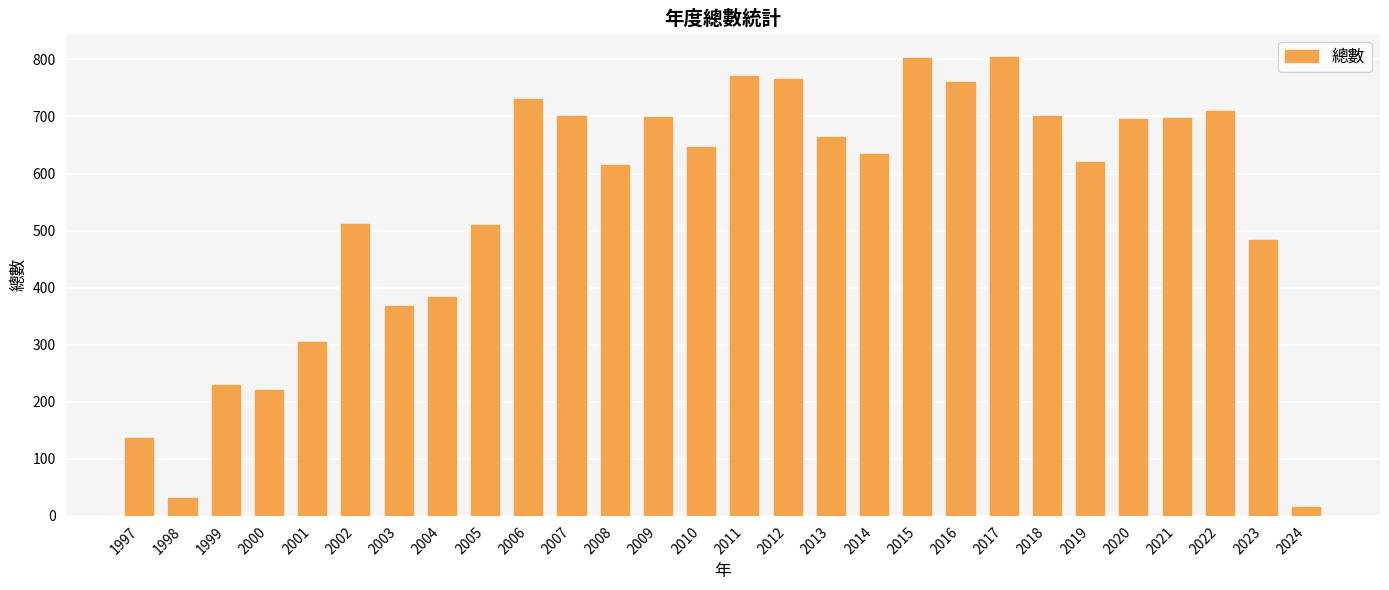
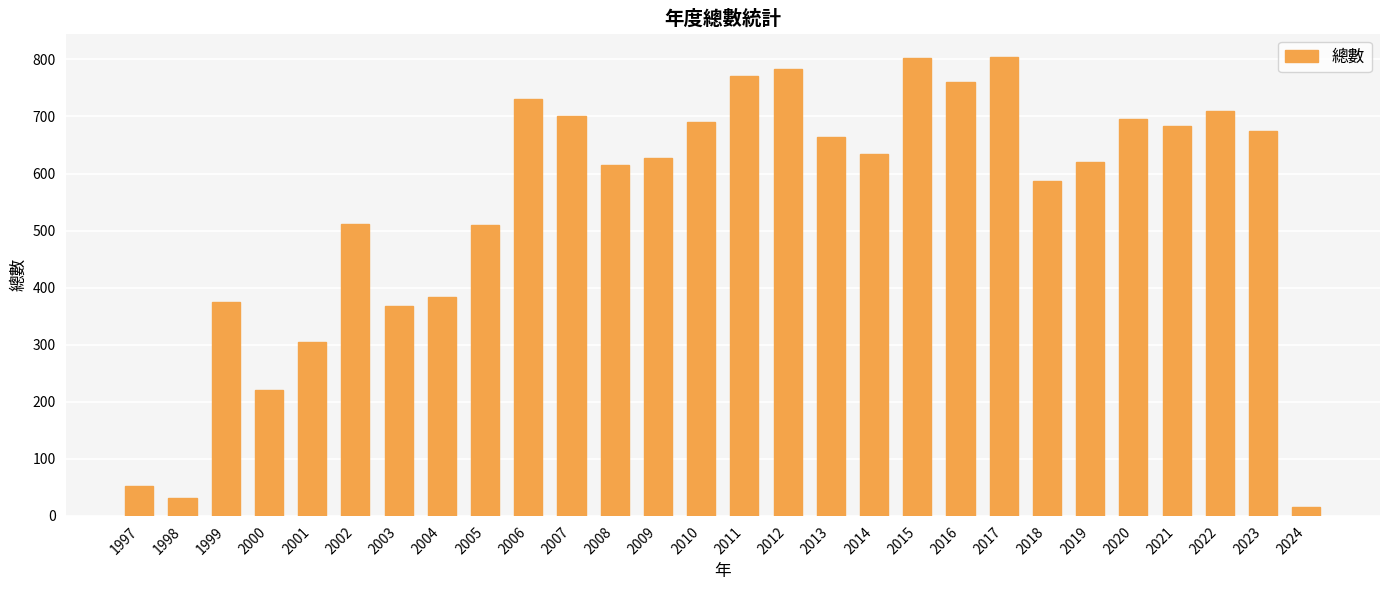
1997: 140 -> 50
1999: 230 -> 370
2009: 700 -> 630
2010: 650 -> 690
2012: 770 -> 780
2018: 700 -> 590
2021: 700 -> 680
2023: 480 -> 680
